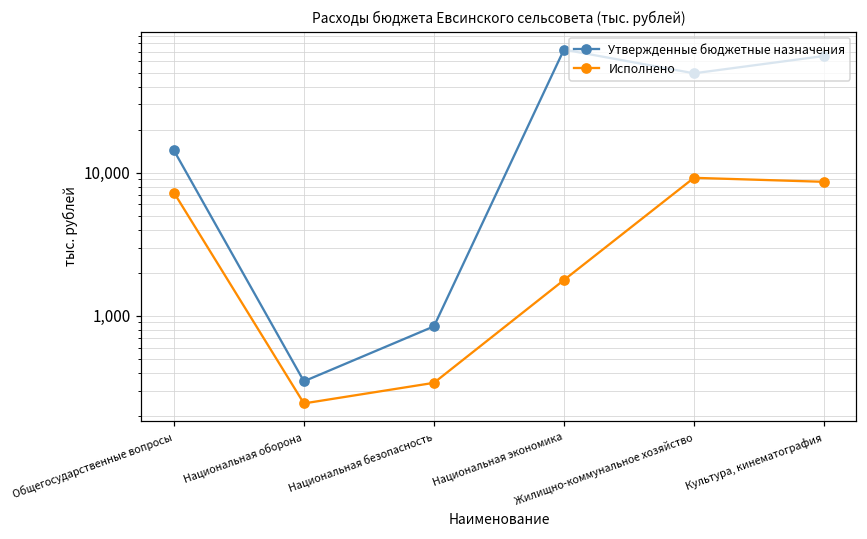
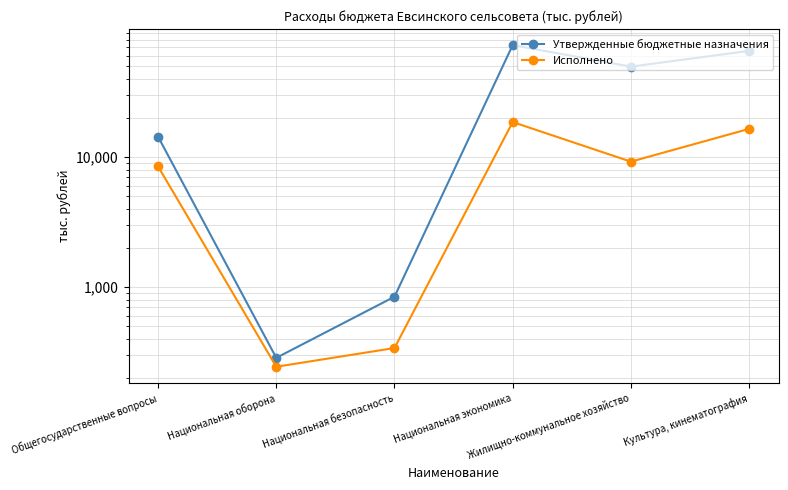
Исполнено, Общегосударственные вопросы: 7,000 -> 8,000
Утвержденные бюджетные назначения, Национальная оборона: 350 -> 290
Исполнено, Национальная экономика: 1,800 -> 19,000
Исполнено, Культура, кинематография: 9,000 -> 16,000
